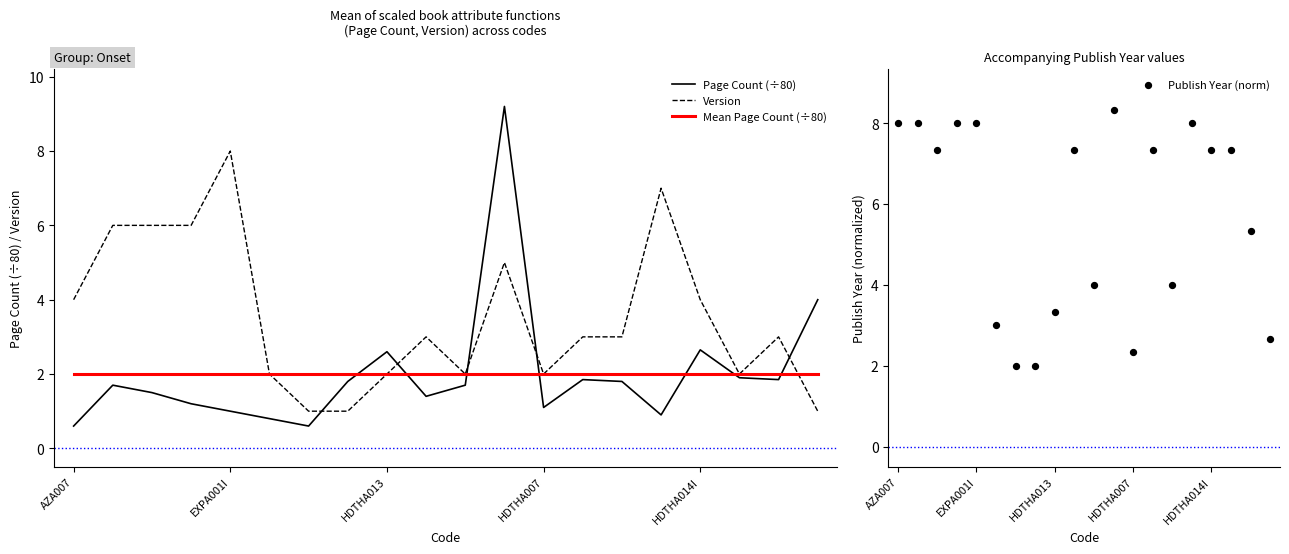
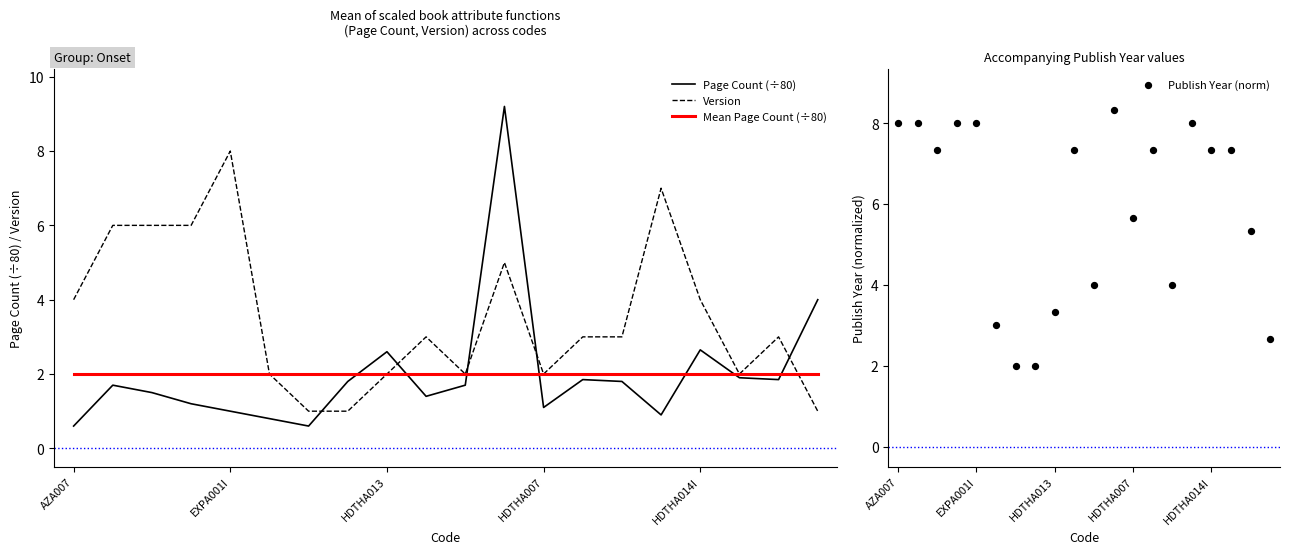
Accompanying Publish Year values, HDTHA007: 2.3 -> 5.7
